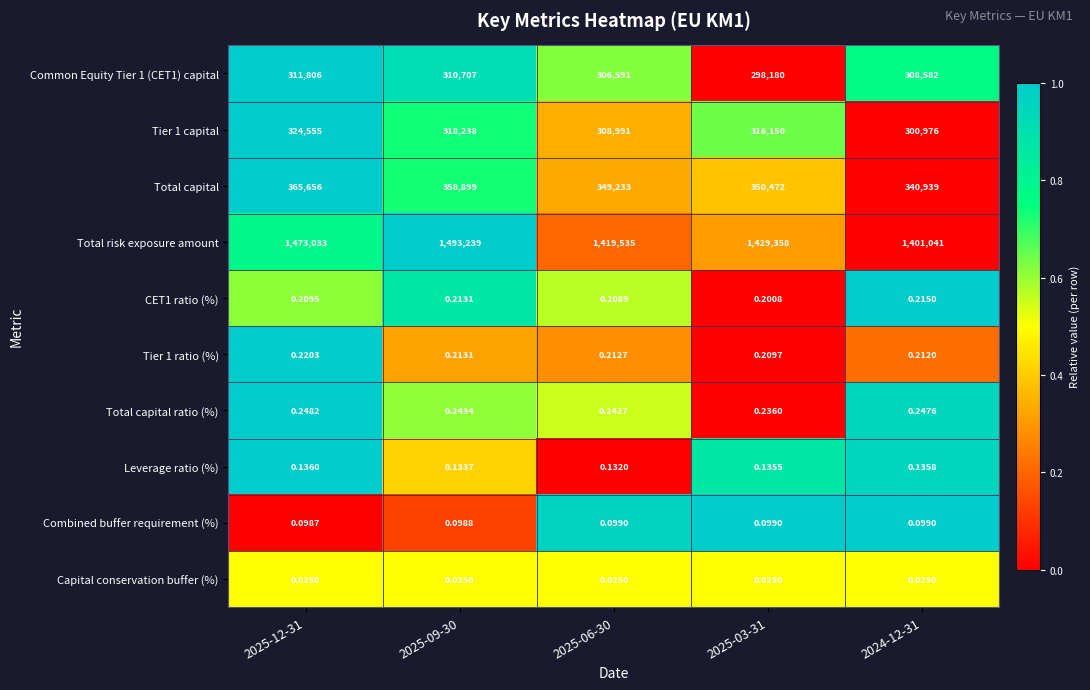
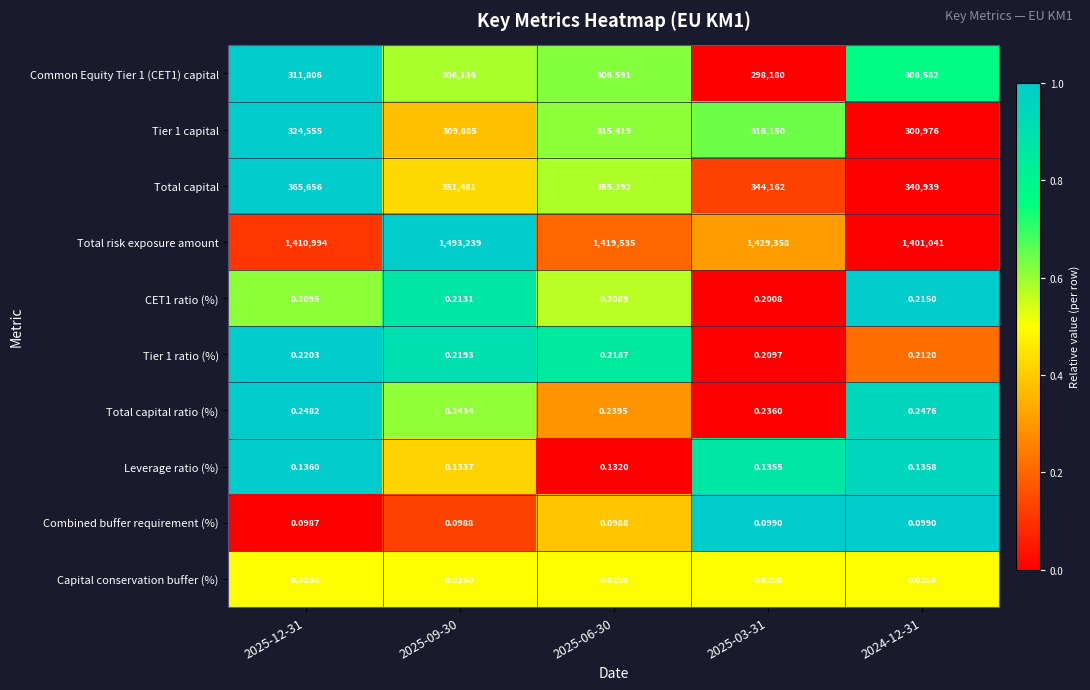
Common Equity Tier 1 (CET1) capital, 2025-09-30: 310,707 -> 306,136
Tier 1 capital, 2025-09-30: 318,238 -> 309,885
Tier 1 capital, 2025-06-30: 308,991 -> 315,419
Total capital, 2025-09-30: 358,899 -> 351,481
Total capital, 2025-06-30: 349,233 -> 355,292
Total capital, 2025-03-31: 350,472 -> 344,162
Total risk exposure amount, 2025-12-31: 1,473,033 -> 1,410,994
Tier 1 ratio (%), 2025-09-30: 0.2131 -> 0.2193
Tier 1 ratio (%), 2025-06-30: 0.2127 -> 0.2187
Total capital ratio (%), 2025-06-30: 0.2427 -> 0.2395
Combined buffer requirement (%), 2025-06-30: 0.0990 -> 0.0988
